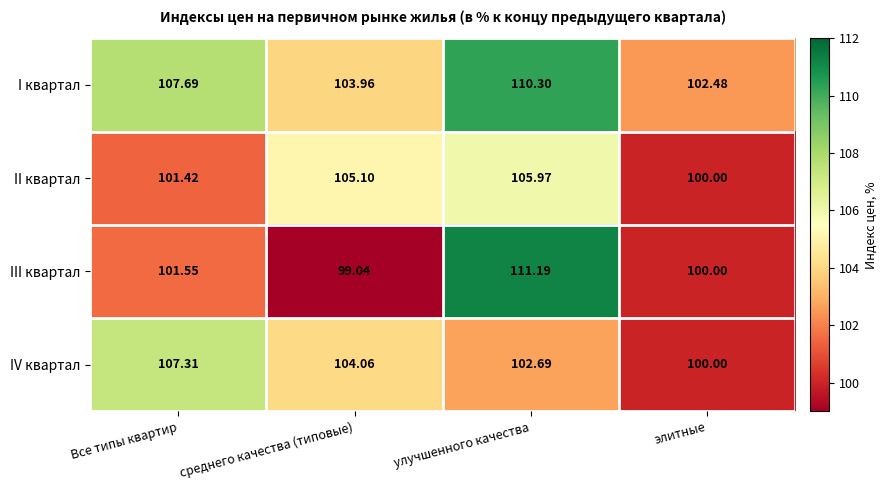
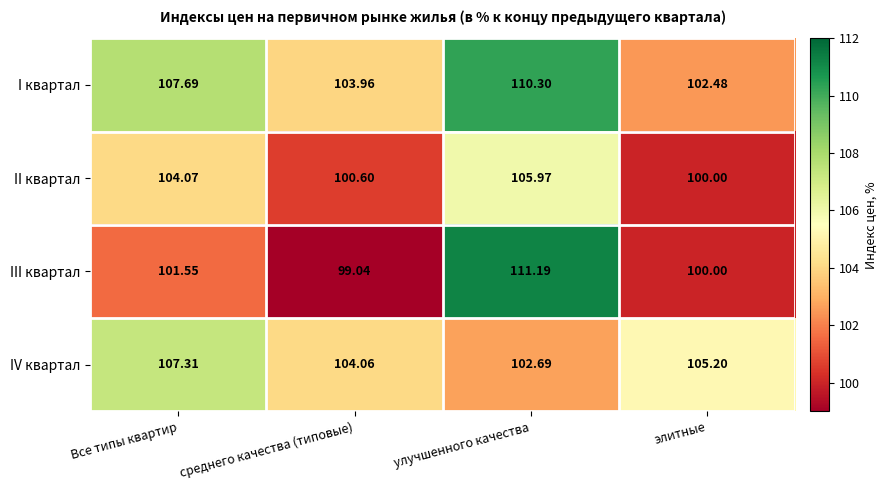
II квартал, Все типы квартир: 101.42 -> 104.07
II квартал, среднего качества (типовые): 105.10 -> 100.60
IV квартал, элитные: 100.00 -> 105.20
